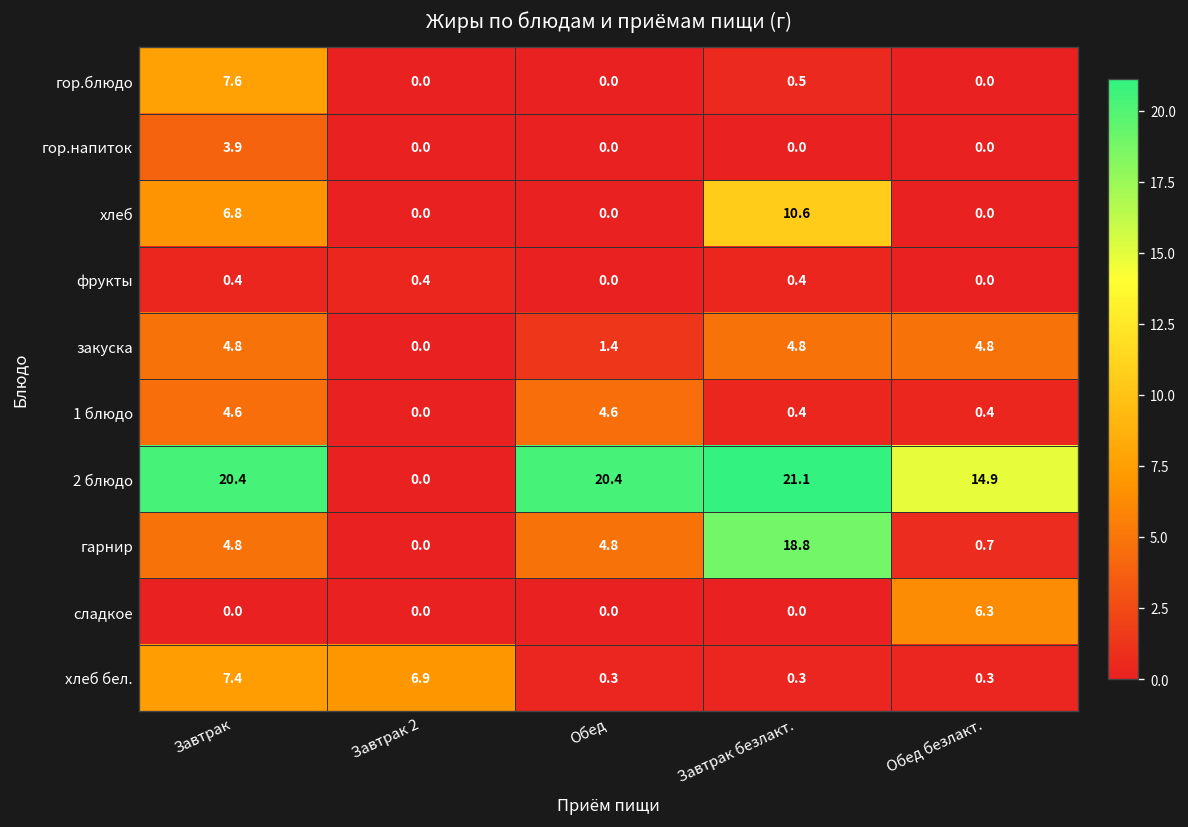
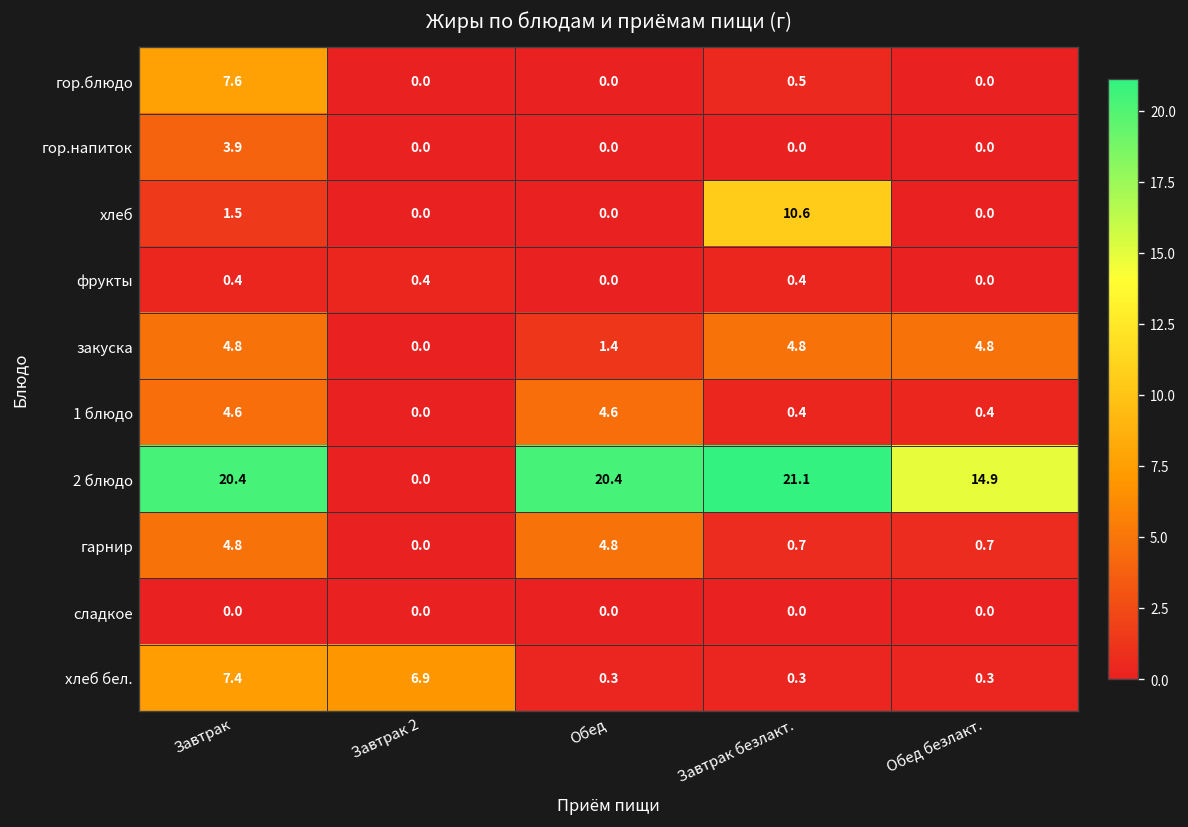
хлеб, Завтрак: 6.8 -> 1.5
гарнир, Завтрак безлакт.: 18.8 -> 0.7
сладкое, Обед безлакт.: 6.3 -> 0.0
